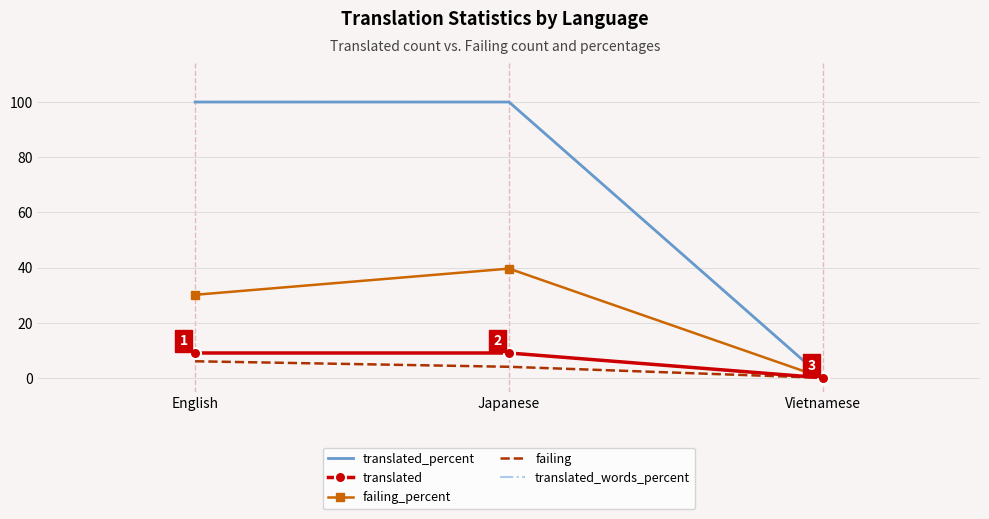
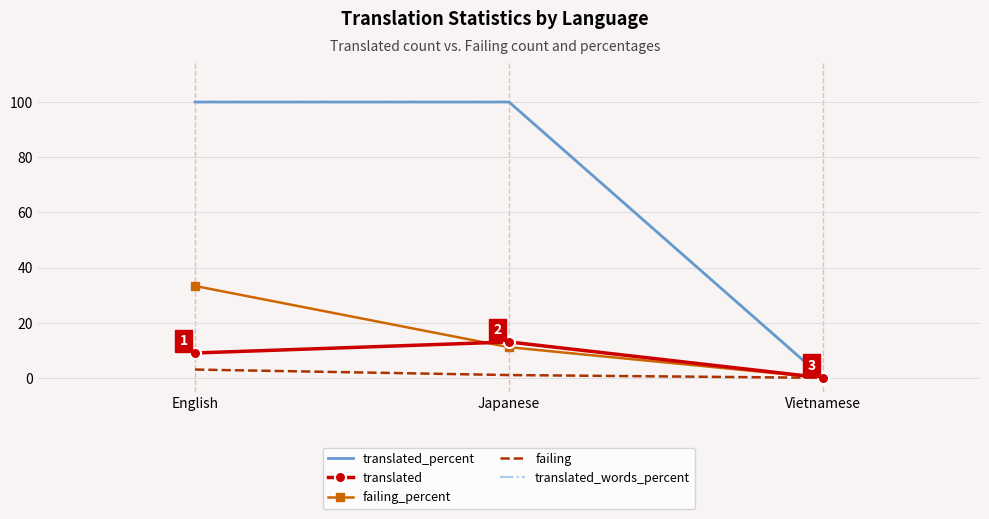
failing_percent, English: 30 -> 33
failing, English: 6 -> 3
translated, Japanese: 9 -> 13
failing_percent, Japanese: 40 -> 11
failing, Japanese: 4 -> 1
